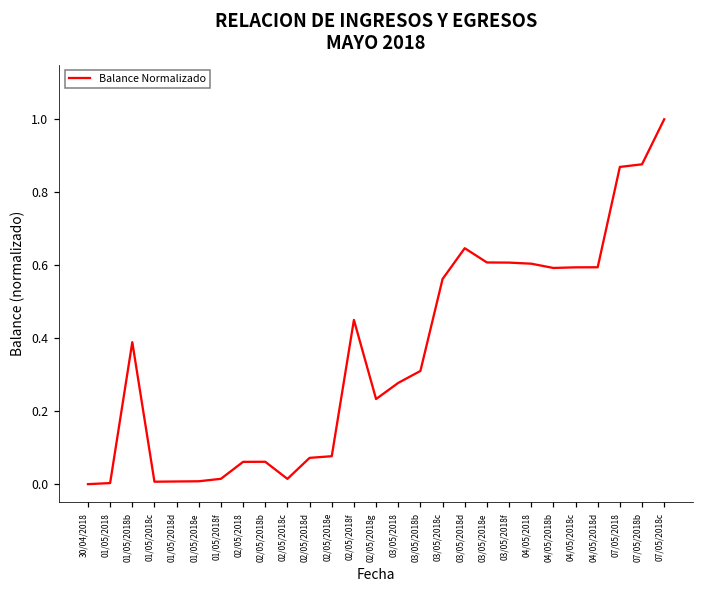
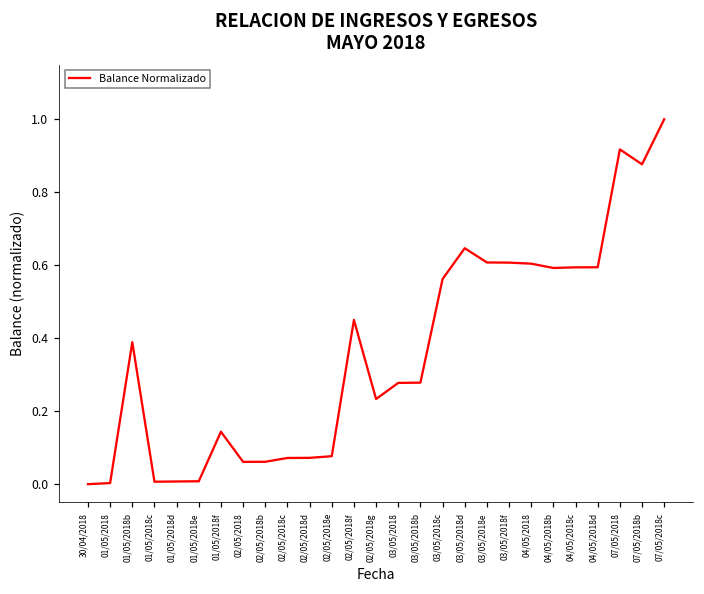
01/05/2018f: 0.01 -> 0.14
02/05/2018c: 0.01 -> 0.07
03/05/2018b: 0.31 -> 0.28
07/05/2018: 0.87 -> 0.92
